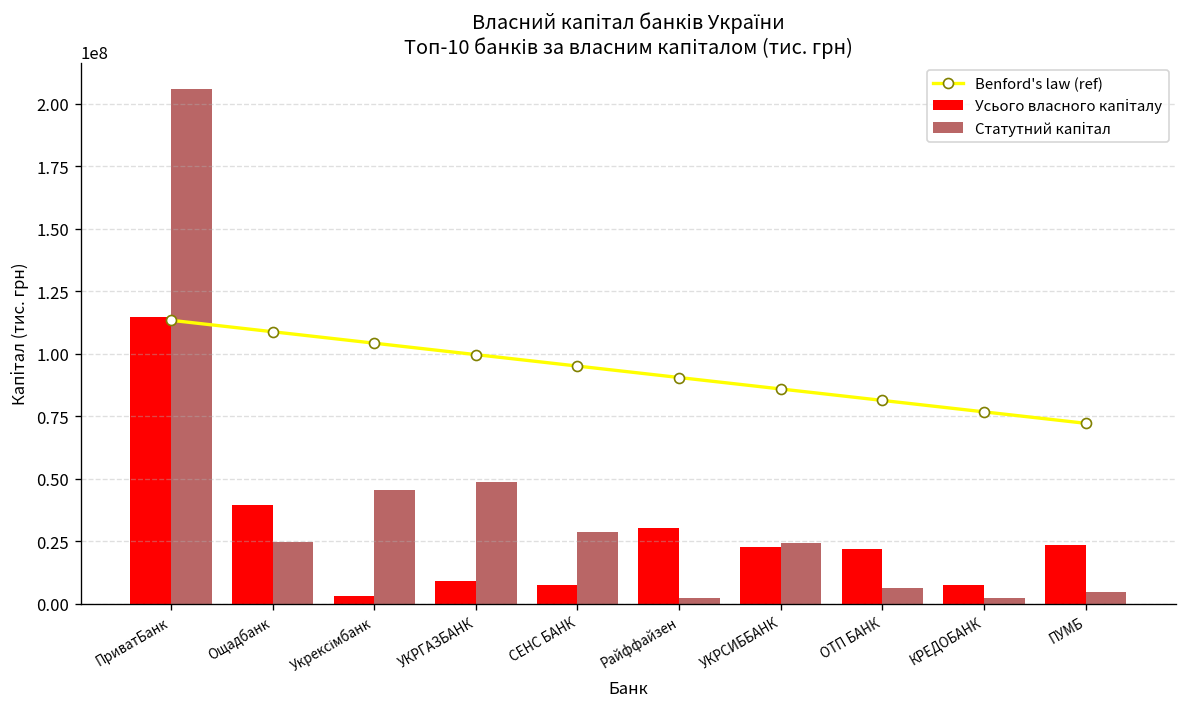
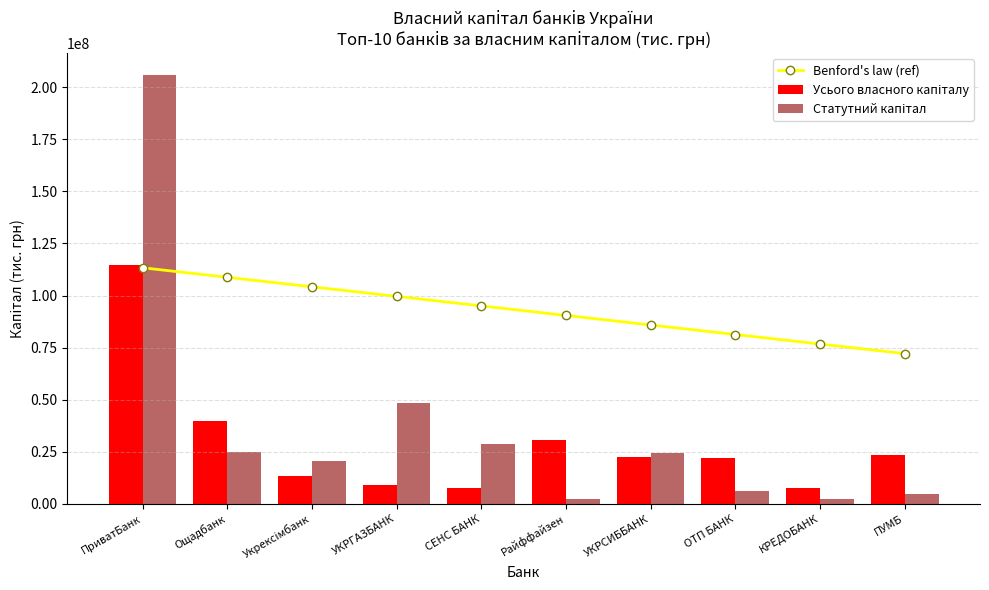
Усього власного капіталу, Укрексімбанк: 3000000 -> 13000000
Статутний капітал, Укрексімбанк: 46000000 -> 20000000
